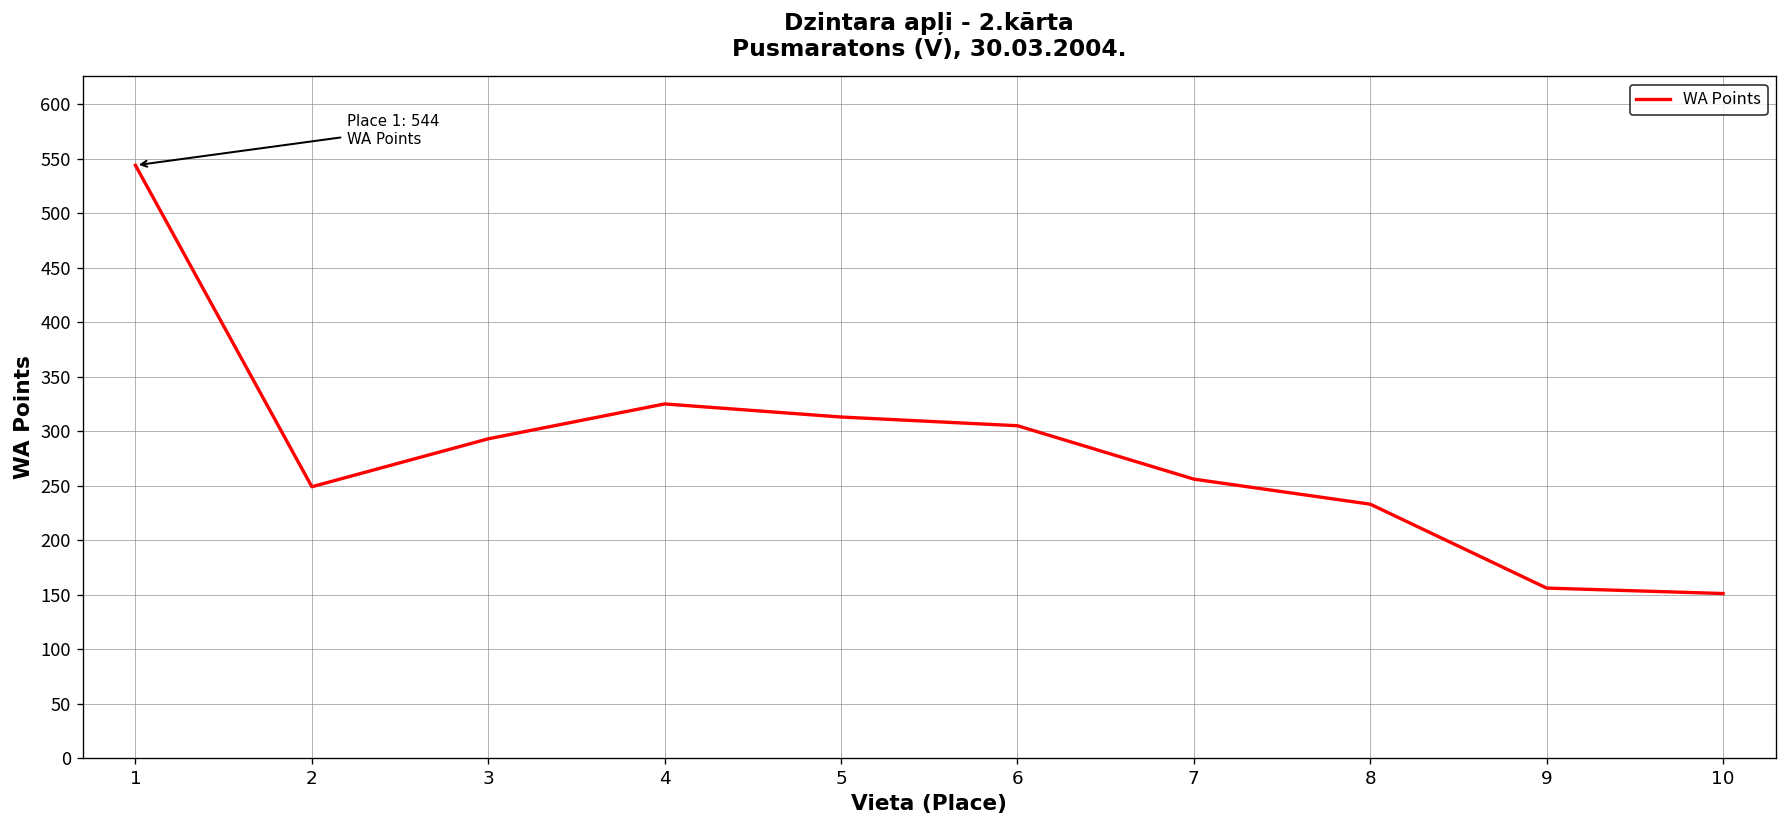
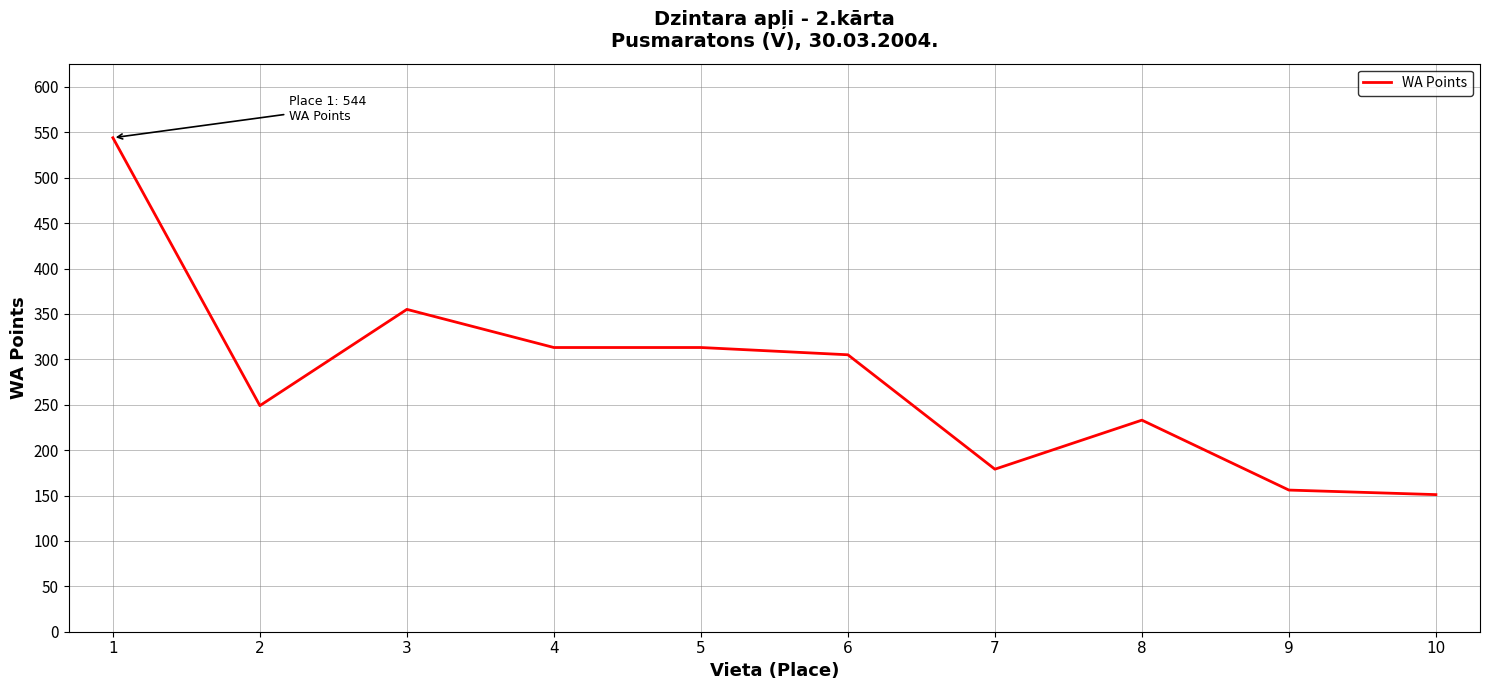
3: 290 -> 360
4: 330 -> 310
7: 260 -> 180
